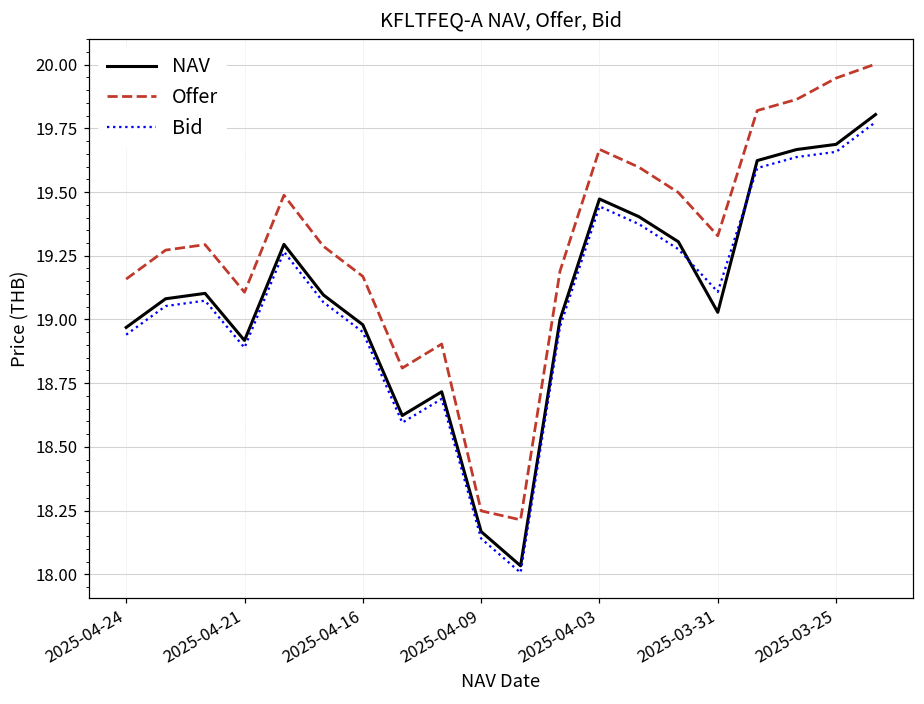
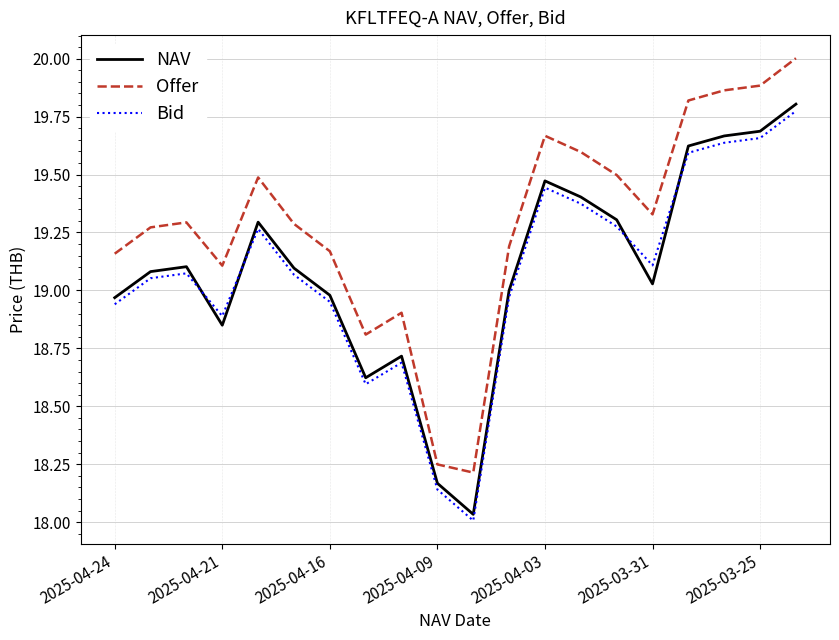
NAV, 2025-04-21: 18.92 -> 18.85
Offer, 2025-03-25: 19.95 -> 19.88
